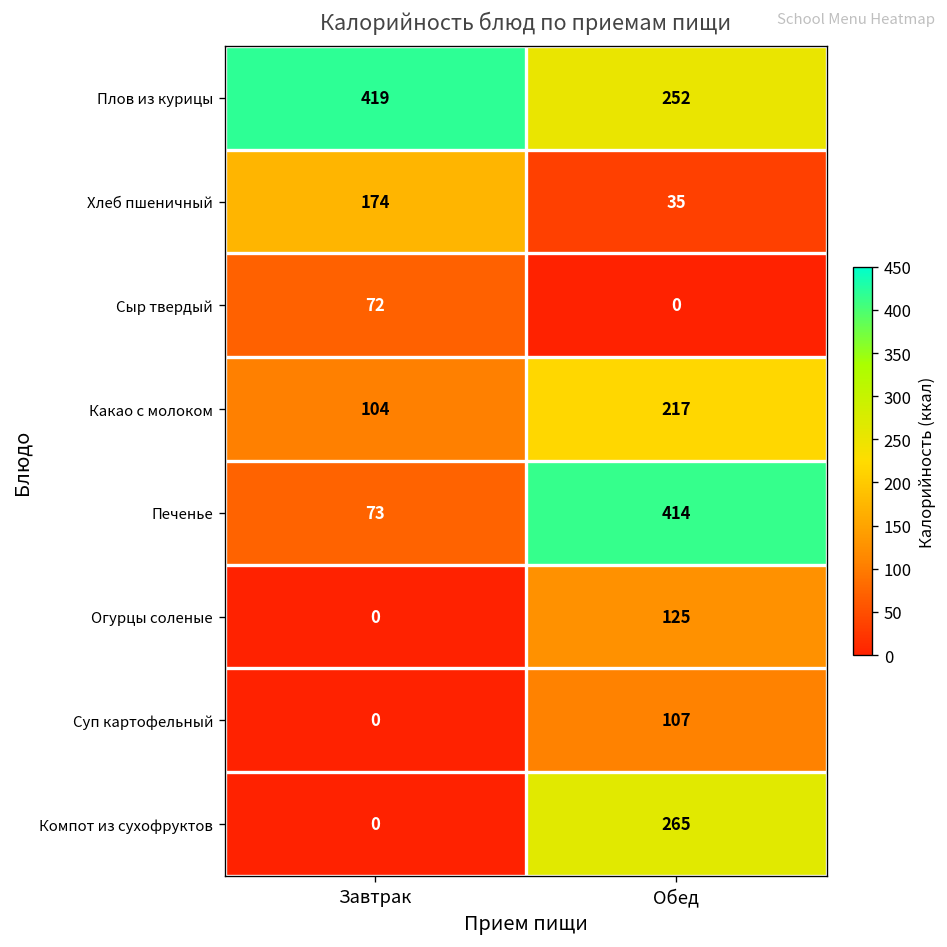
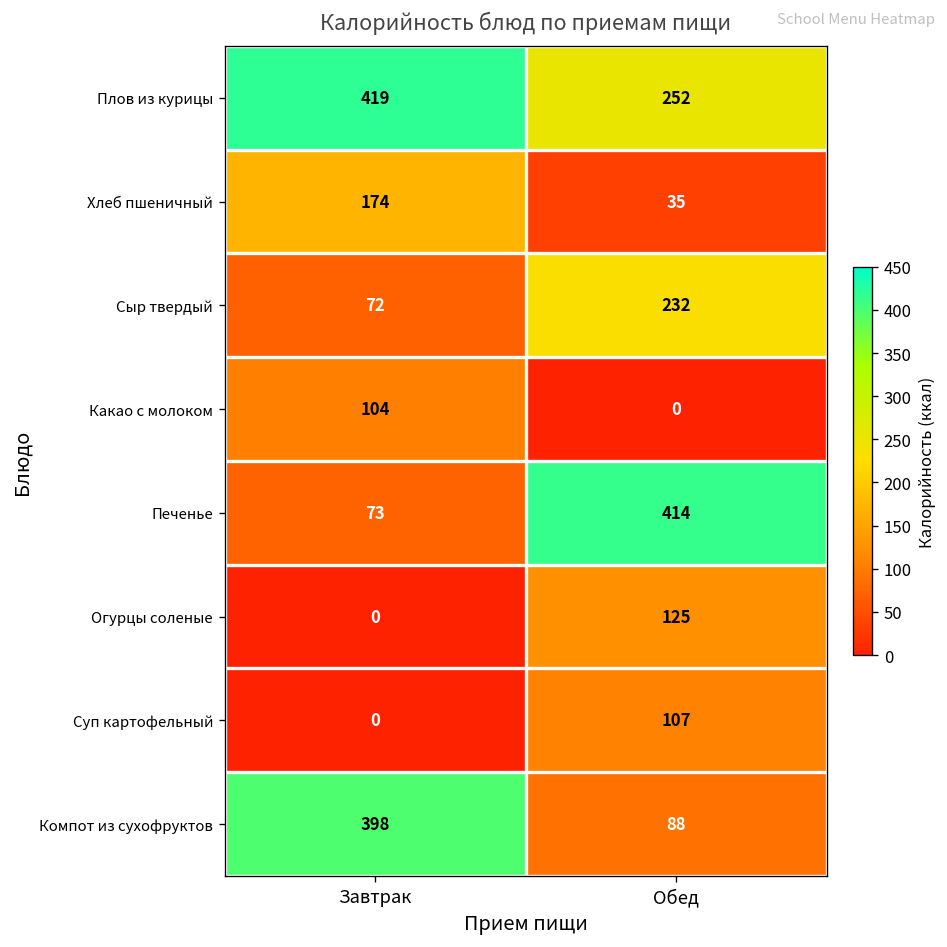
Сыр твердый, Обед: 0 -> 232
Какао с молоком, Обед: 217 -> 0
Компот из сухофруктов, Завтрак: 0 -> 398
Компот из сухофруктов, Обед: 265 -> 88
